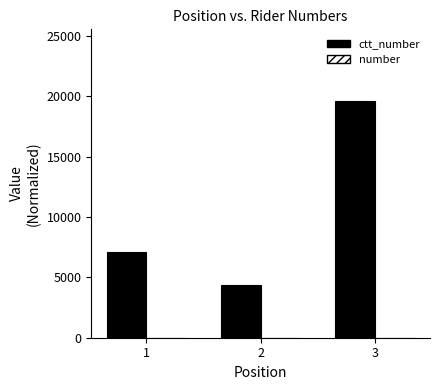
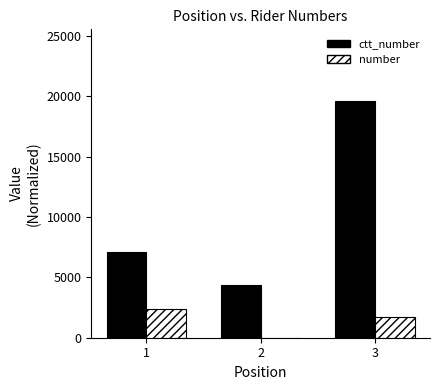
number, 1: 0 -> 2300
number, 3: 0 -> 1700
